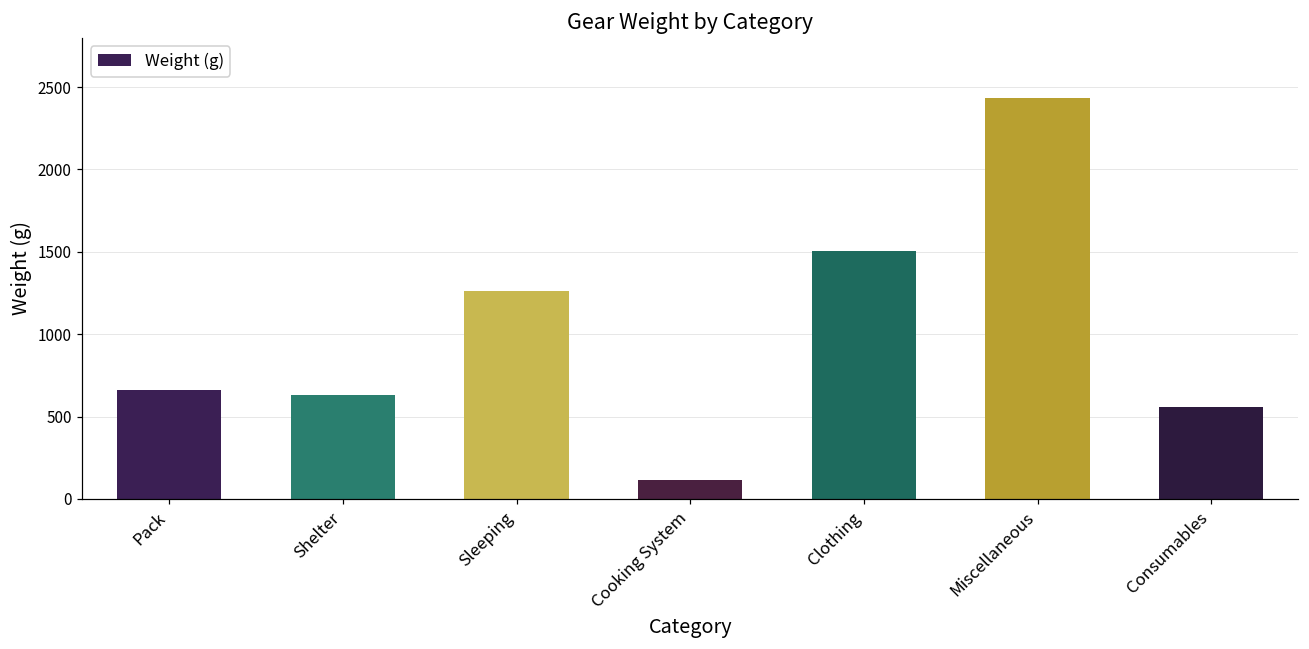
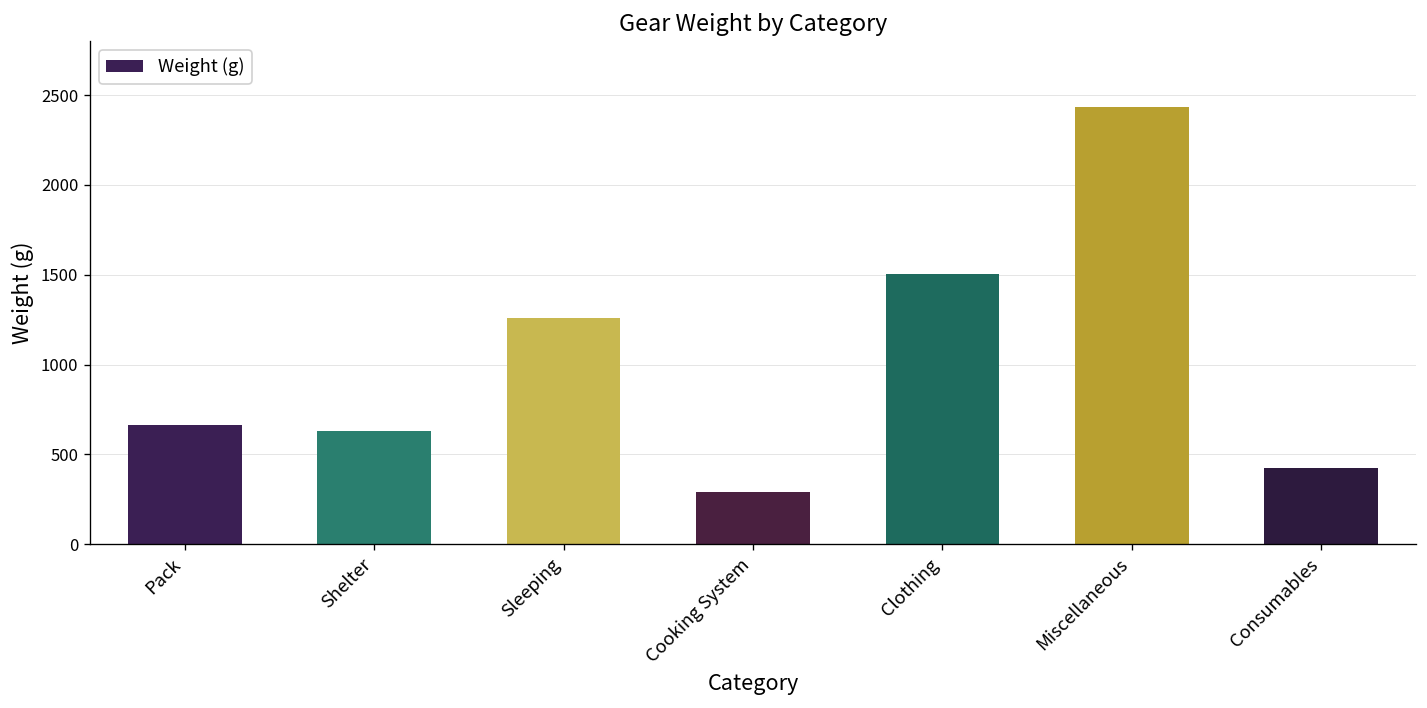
Cooking System: 110 -> 290
Consumables: 560 -> 420
